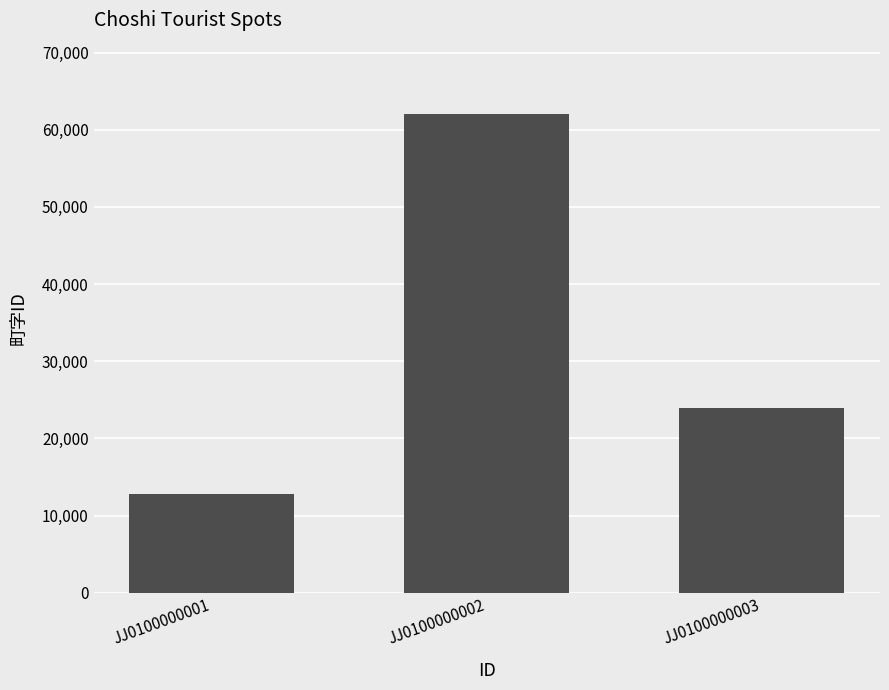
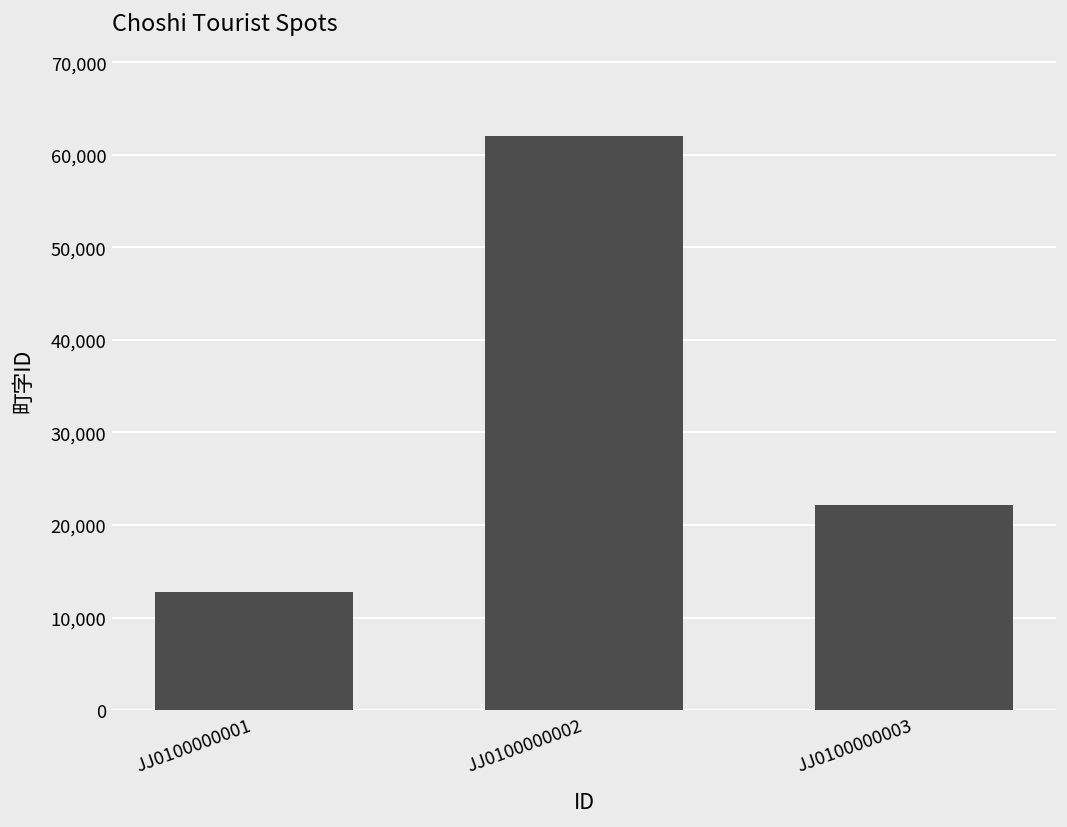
JJ0100000003: 24,000 -> 22,000
